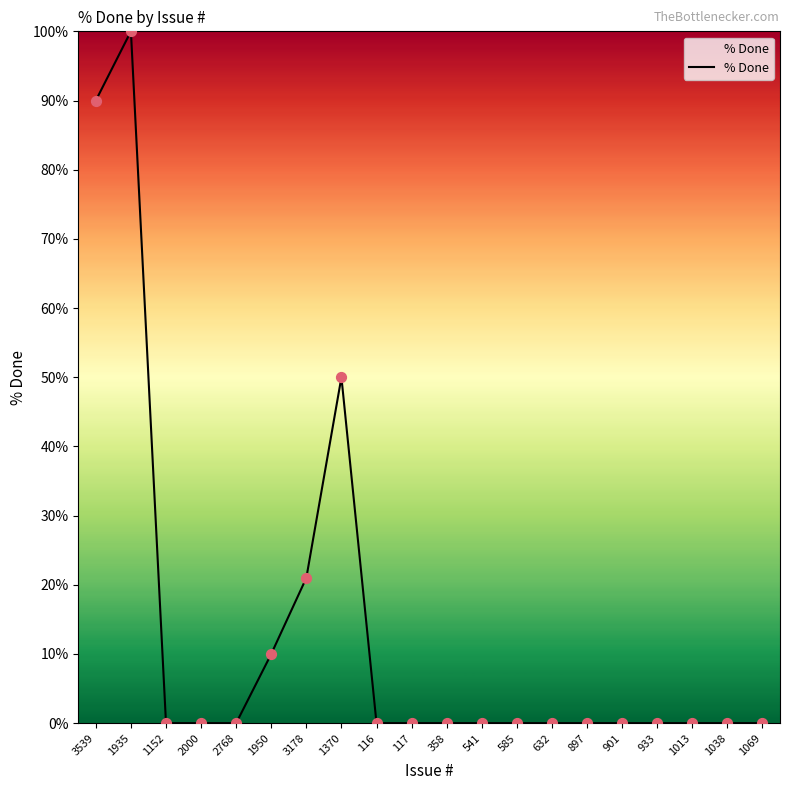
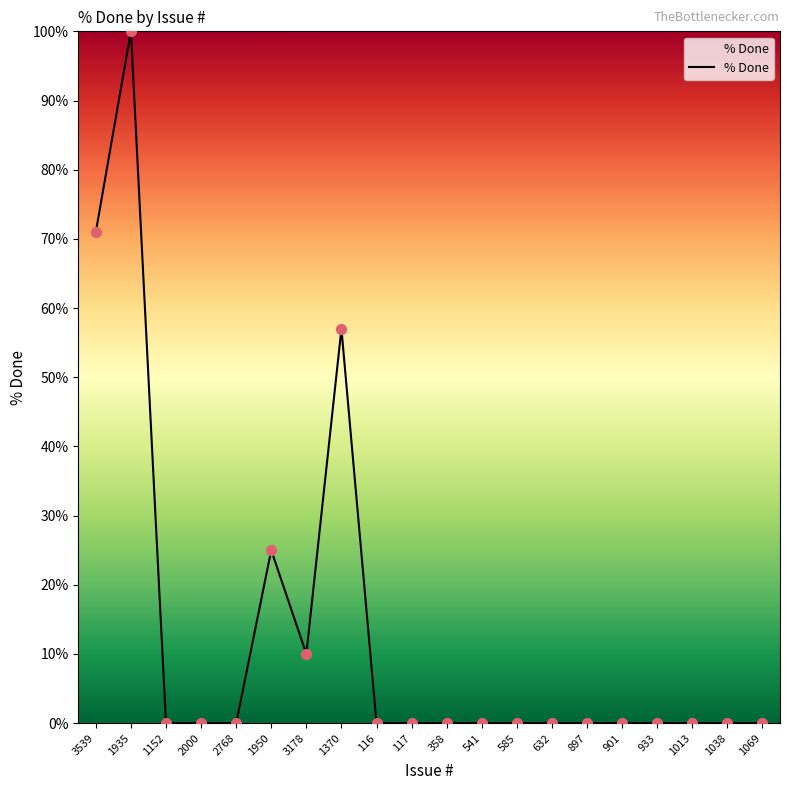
3539: 90% -> 71%
1950: 10% -> 25%
3178: 21% -> 10%
1370: 50% -> 57%
